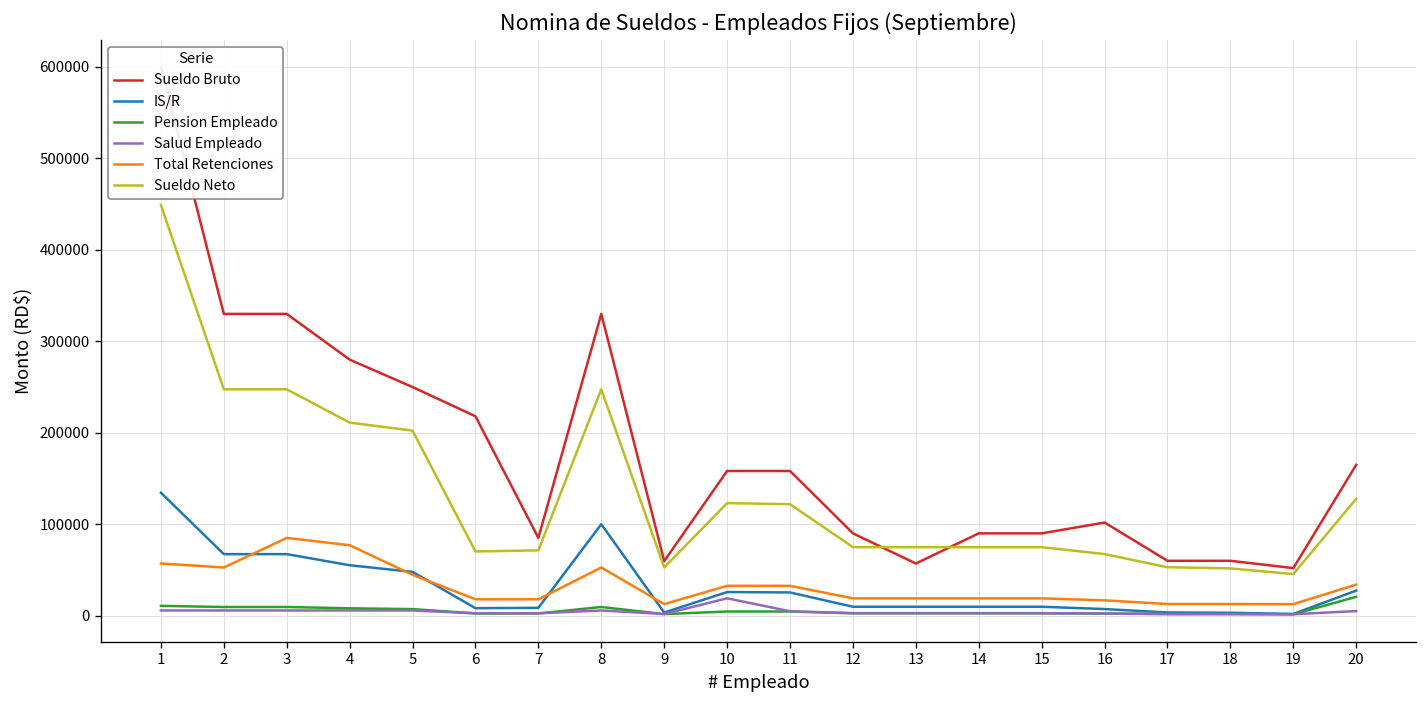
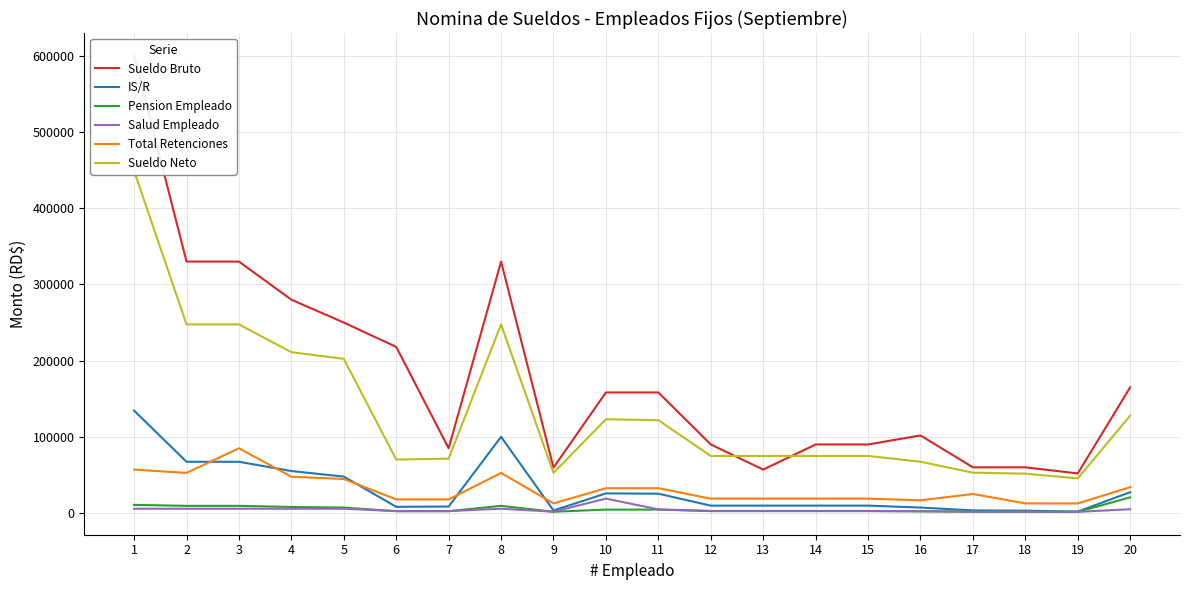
Total Retenciones, 4: 80000 -> 50000
Total Retenciones, 17: 10000 -> 20000
